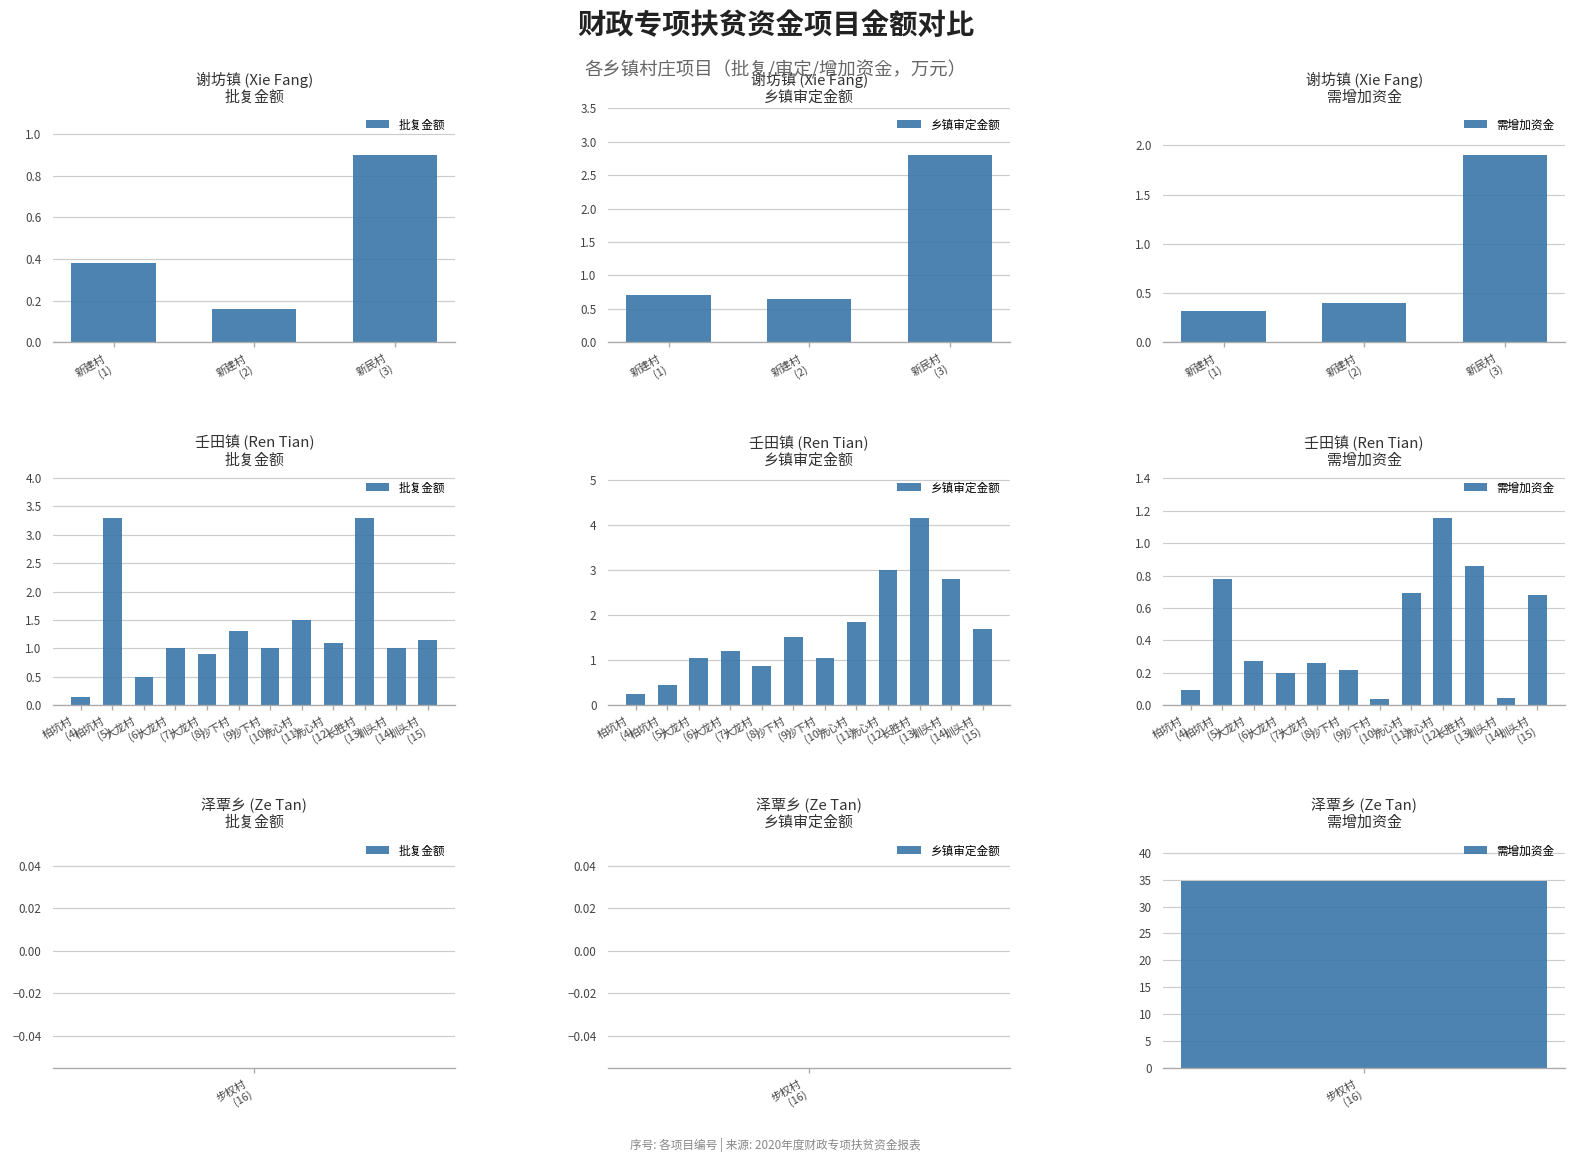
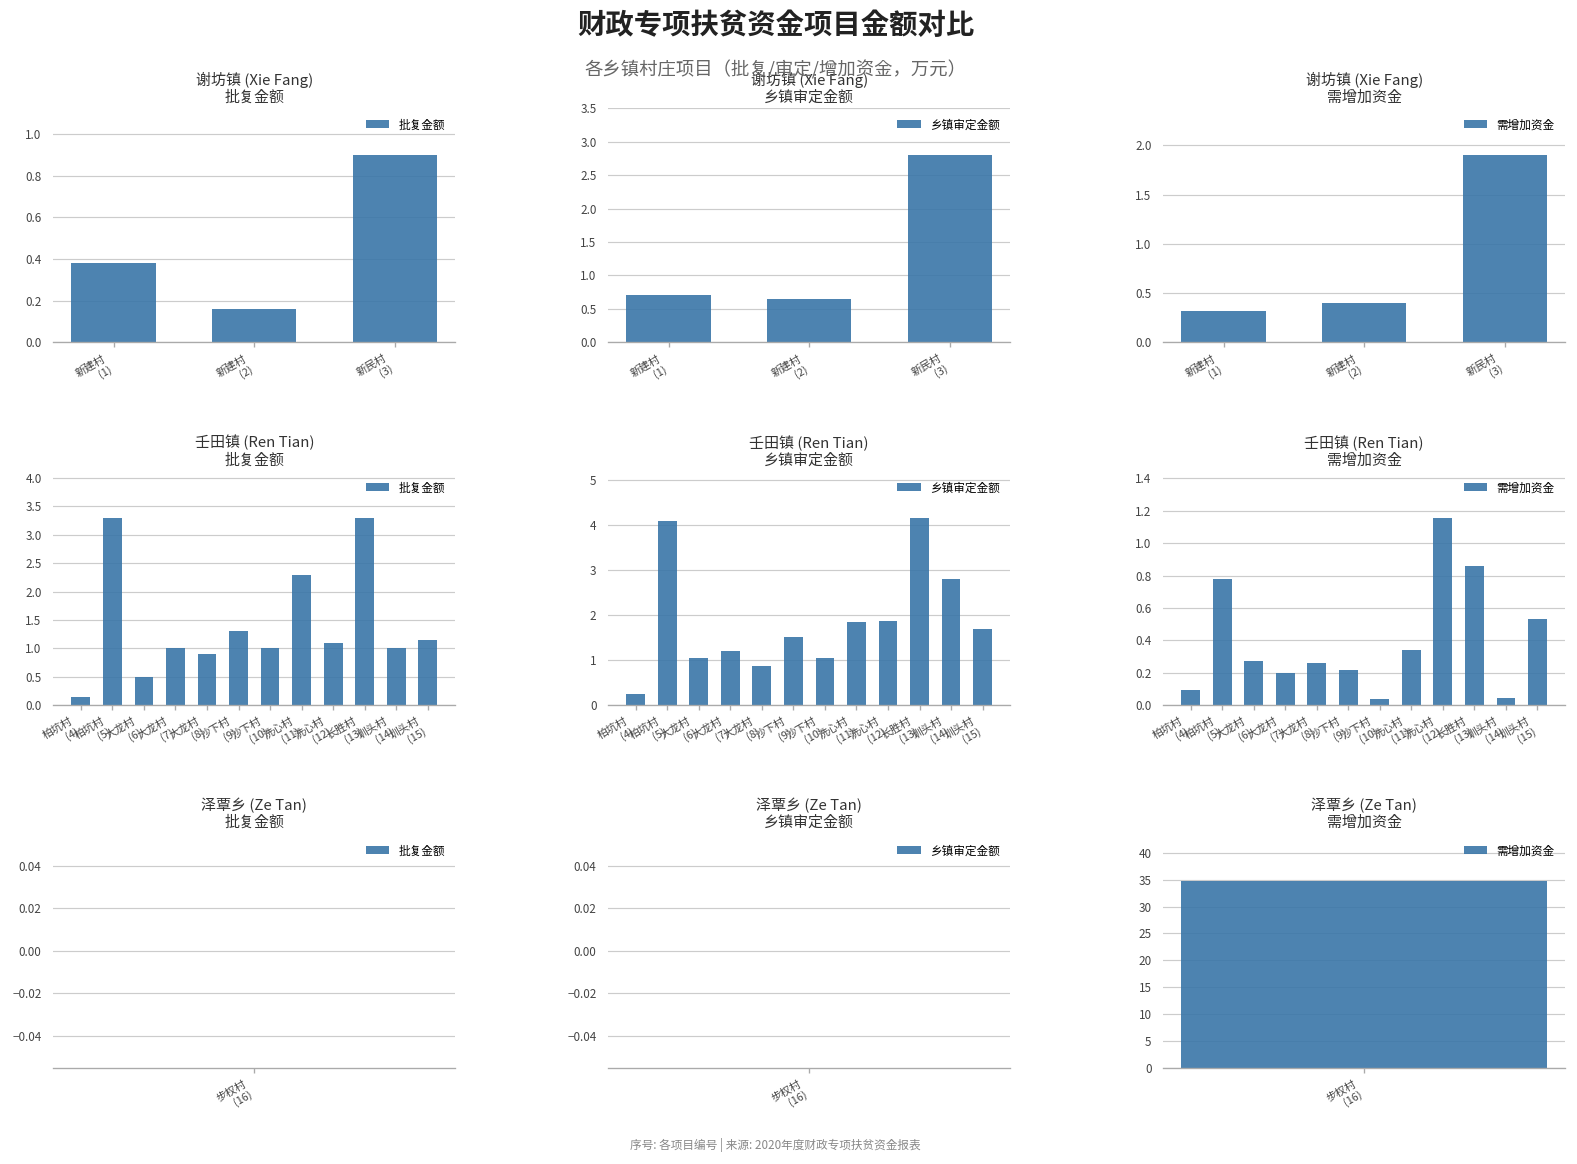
壬田镇 (Ren Tian) 批复金额, 洗心村 (11): 1.5 -> 2.3
壬田镇 (Ren Tian) 乡镇审定金额, 柏坑村 (5): 0.4 -> 4.1
壬田镇 (Ren Tian) 乡镇审定金额, 洗心村 (12): 3.0 -> 1.9
壬田镇 (Ren Tian) 需增加资金, 洗心村 (11): 0.69 -> 0.34
壬田镇 (Ren Tian) 需增加资金, 圳头村 (15): 0.68 -> 0.53
